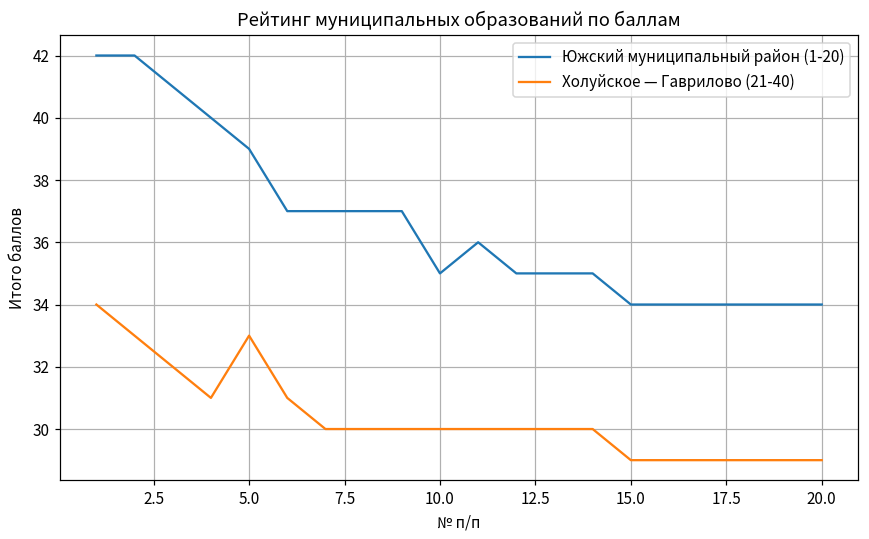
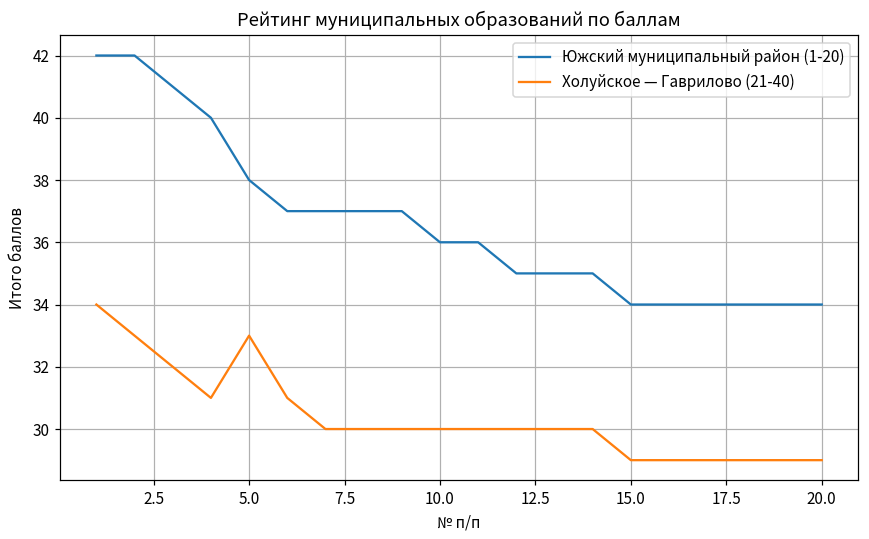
Южский муниципальный район (1-20), 5.0: 39 -> 38
Южский муниципальный район (1-20), 10.0: 35 -> 36
